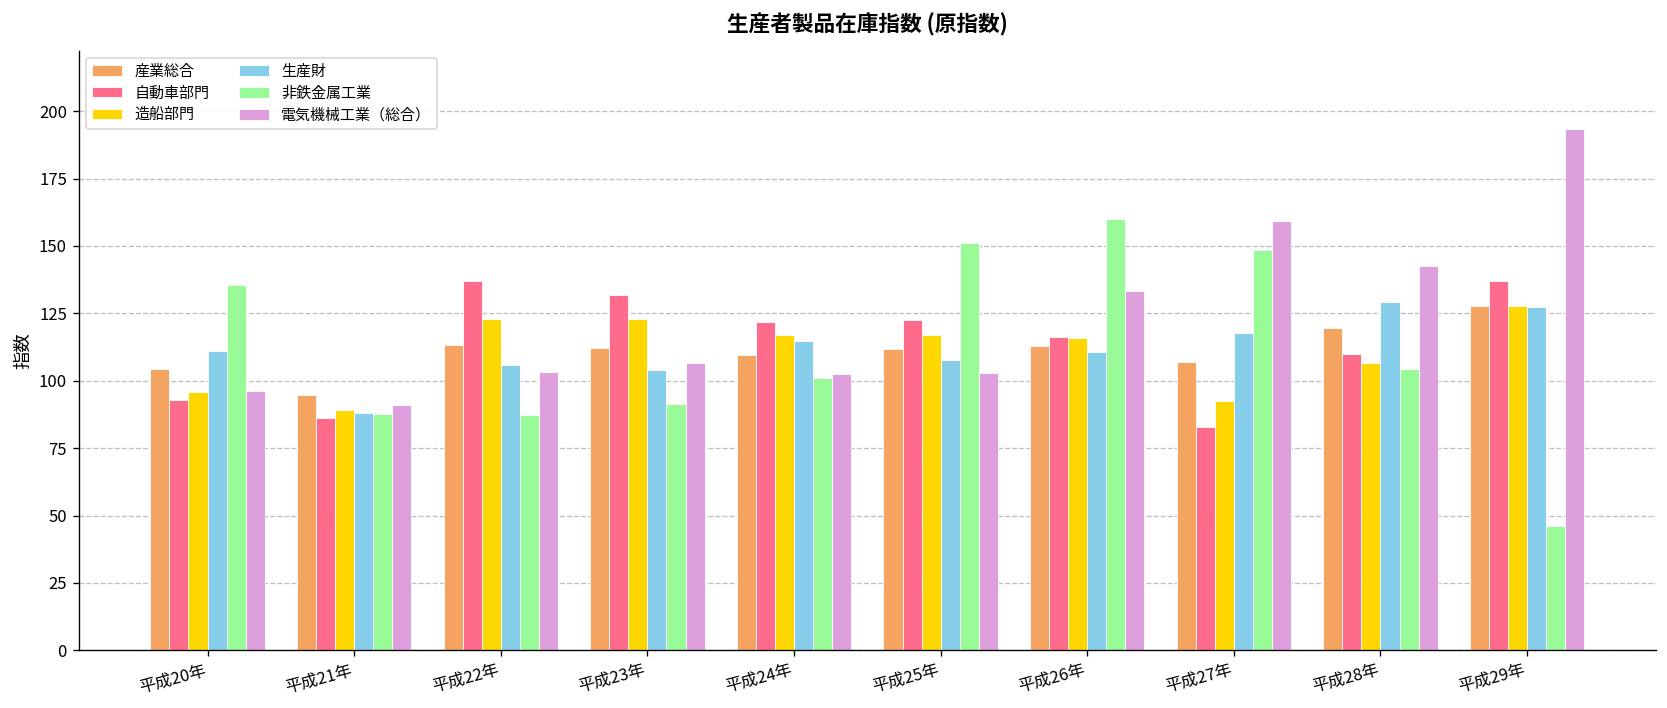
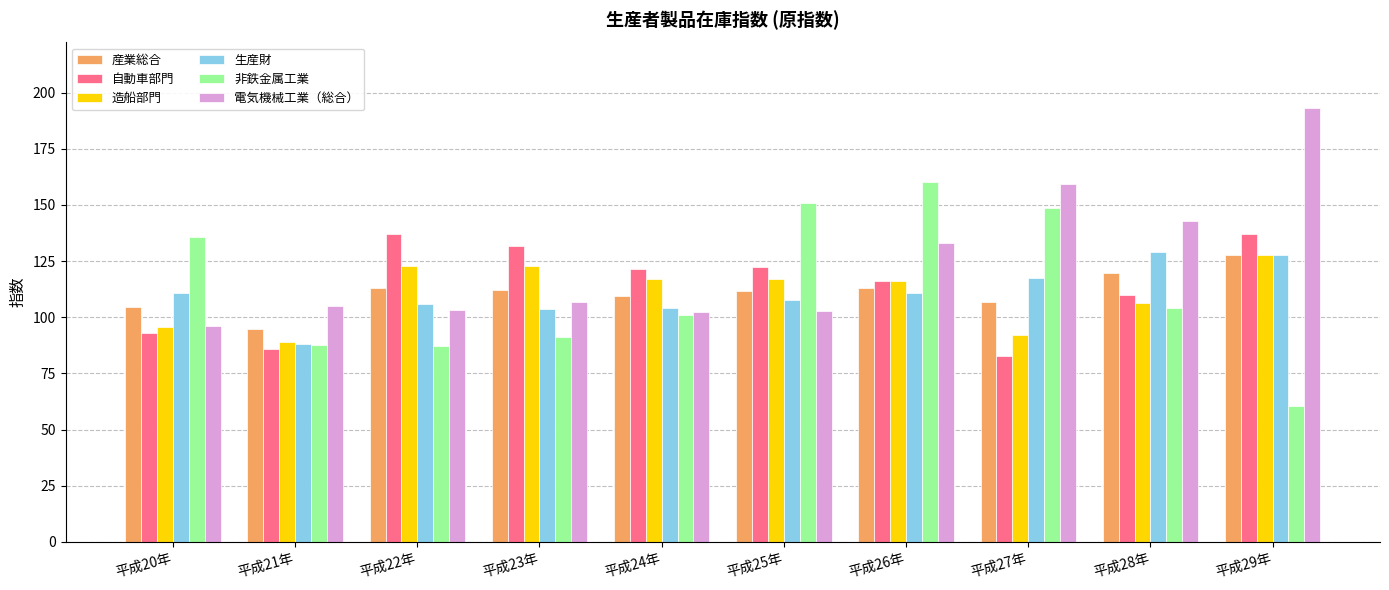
電気機械工業（総合）, 平成21年: 91 -> 105
生産財, 平成24年: 115 -> 104
非鉄金属工業, 平成29年: 46 -> 61
